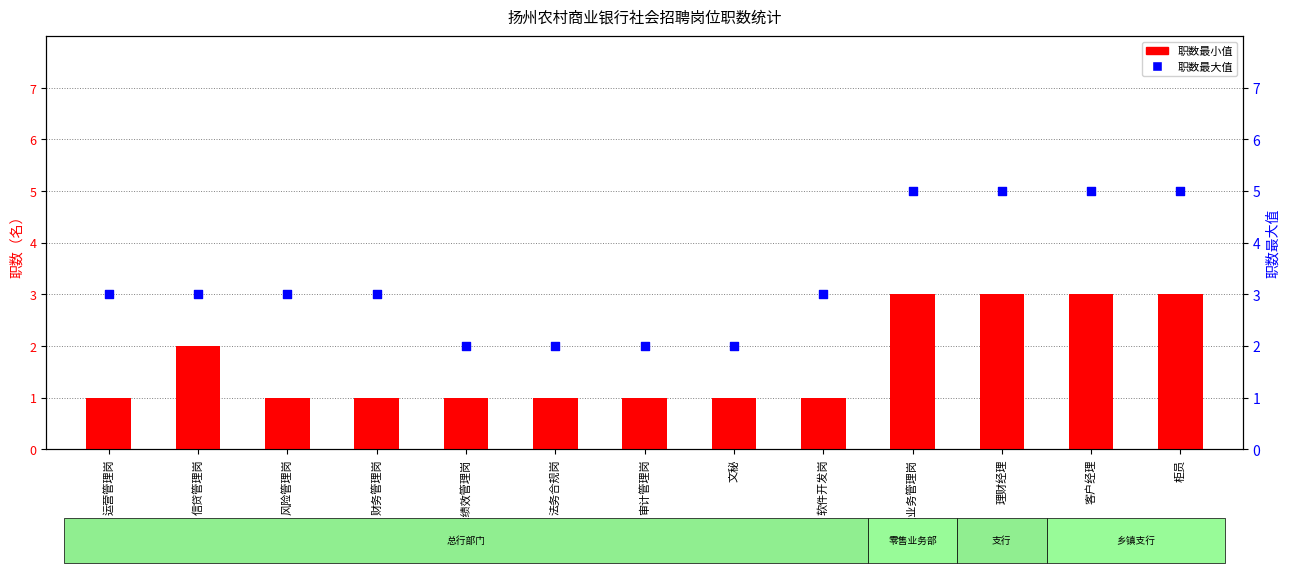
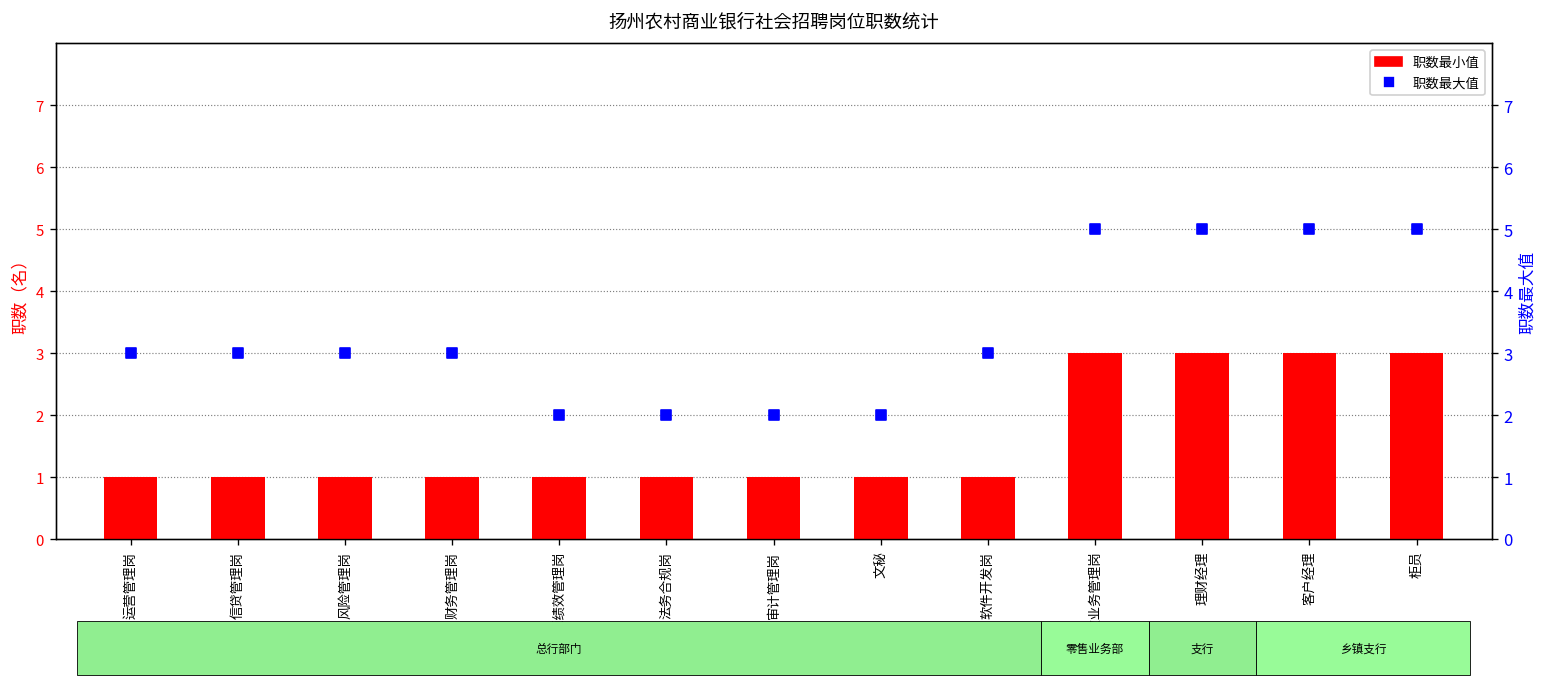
职数最小值, 信贷管理岗: 2 -> 1
